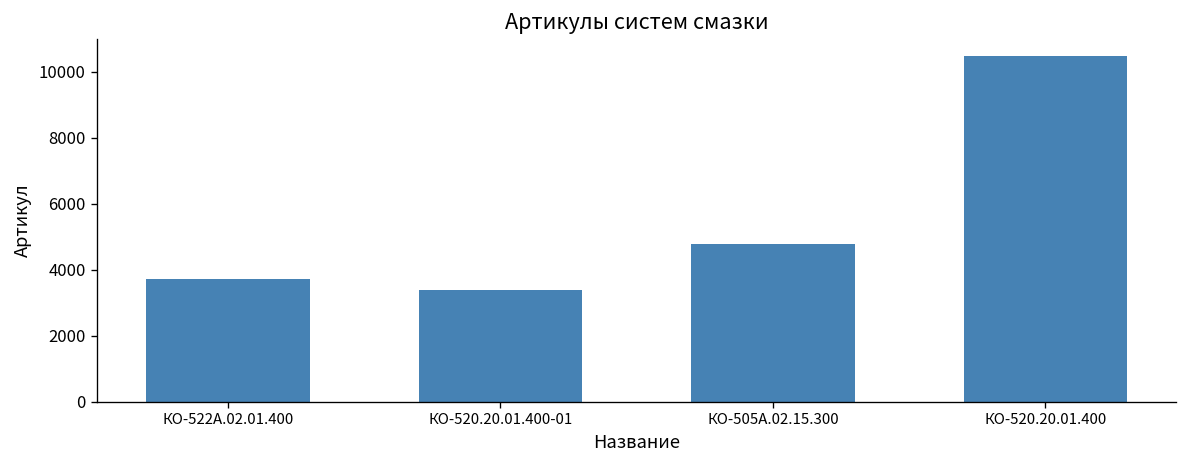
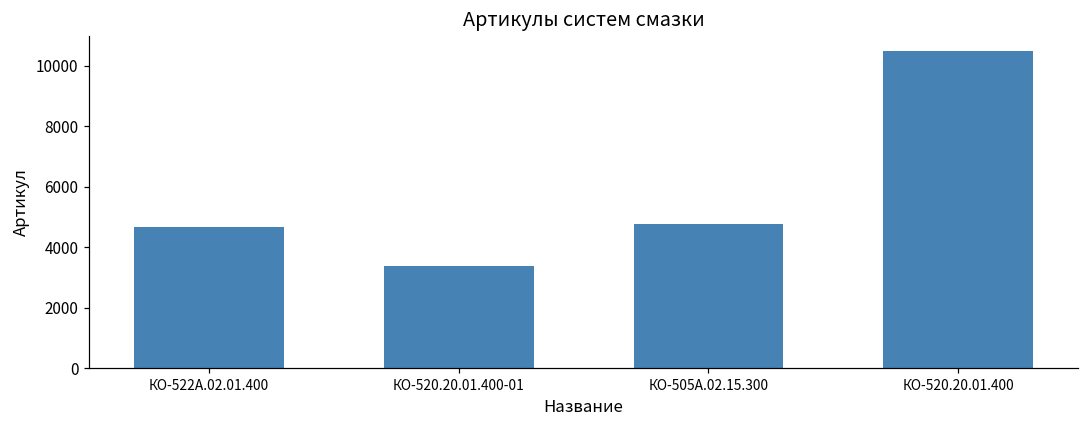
КО-522А.02.01.400: 3700 -> 4700
